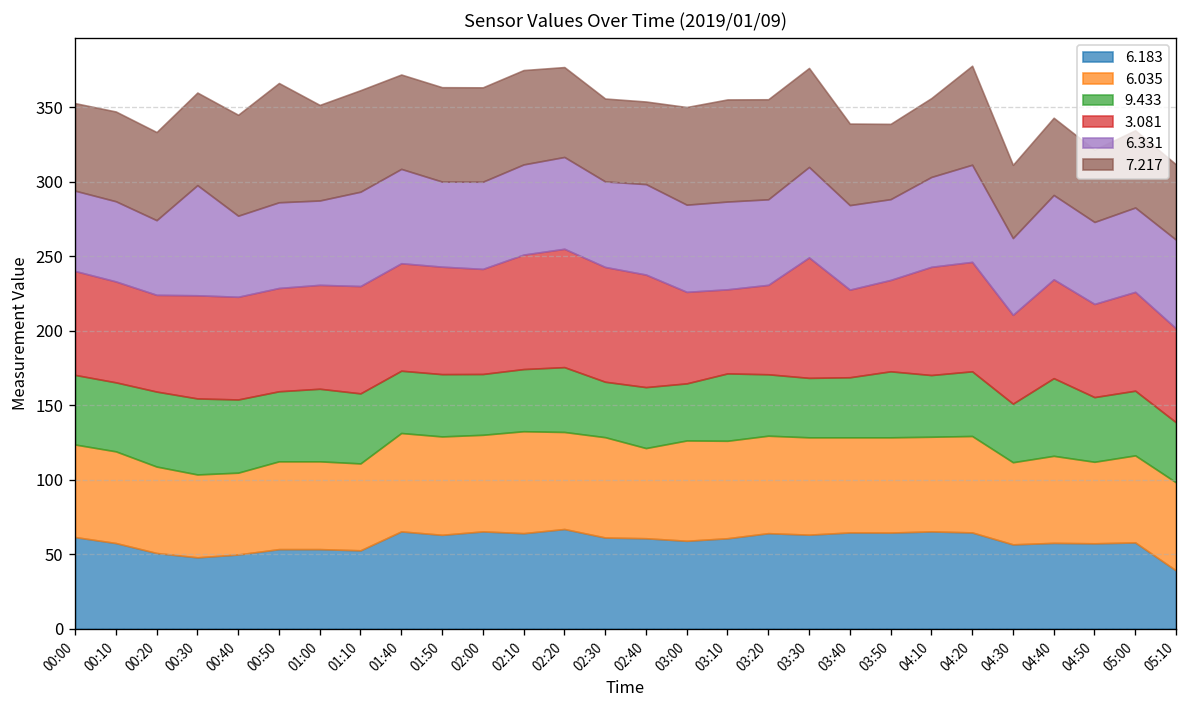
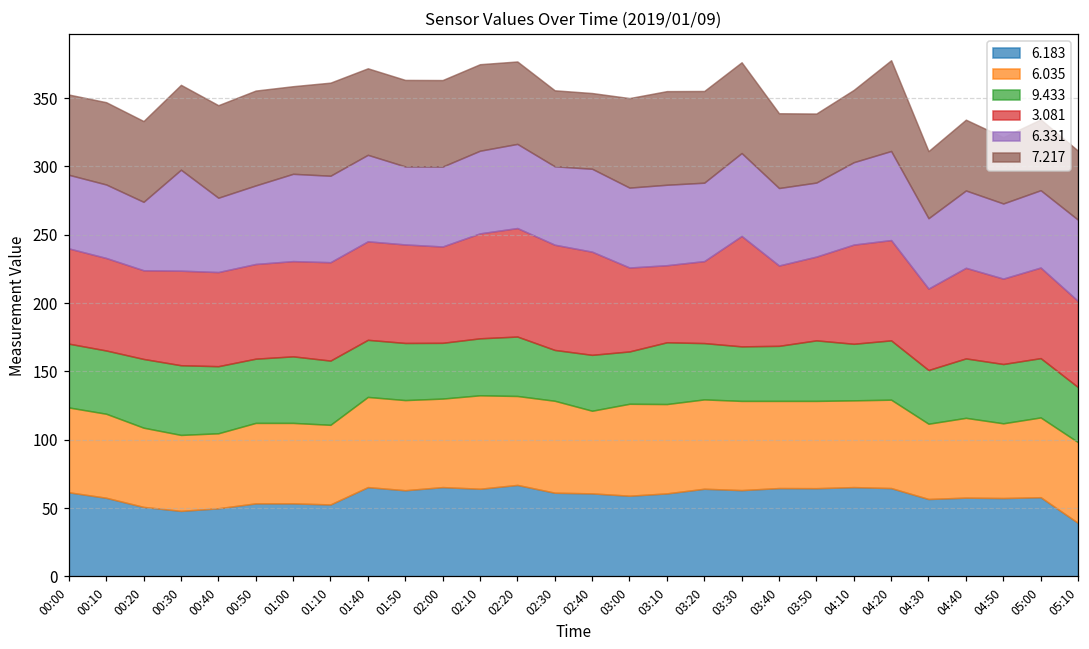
7.217, 00:50: 80 -> 69
6.331, 01:00: 57 -> 64
9.433, 04:40: 52 -> 44
